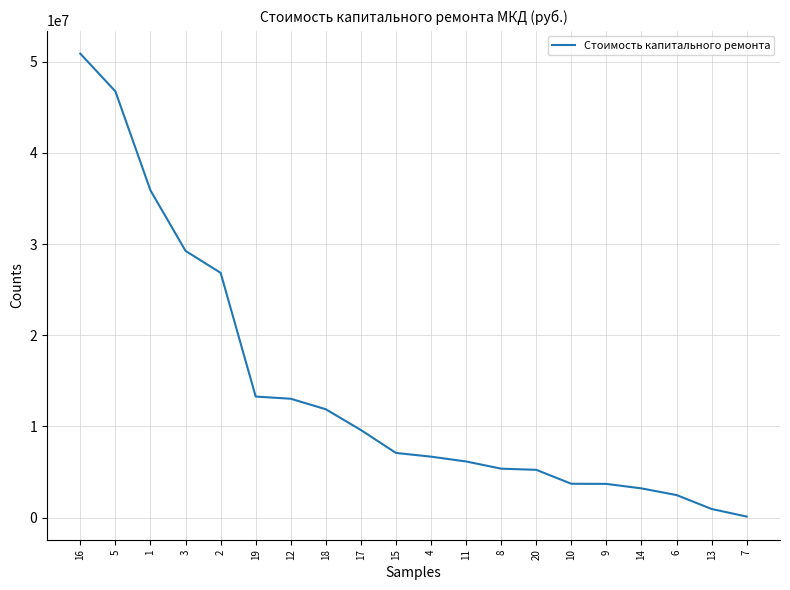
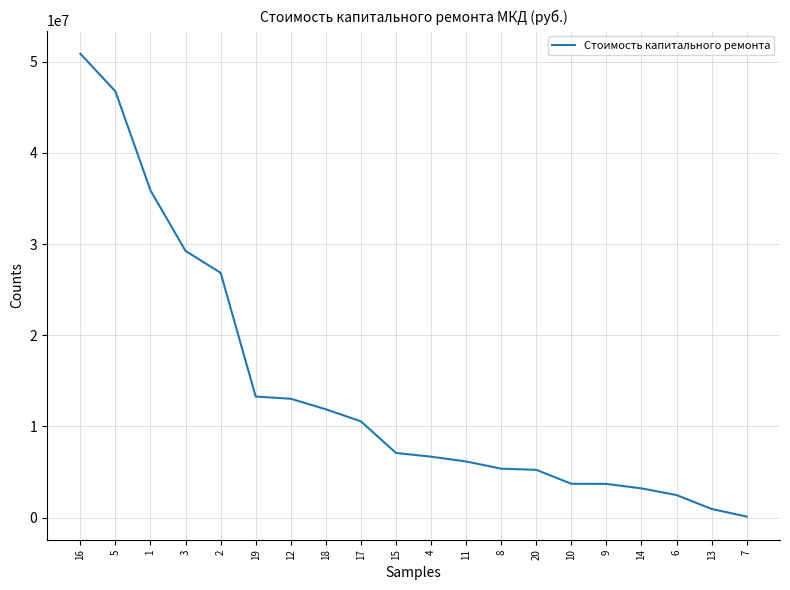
17: 10000000 -> 11000000
